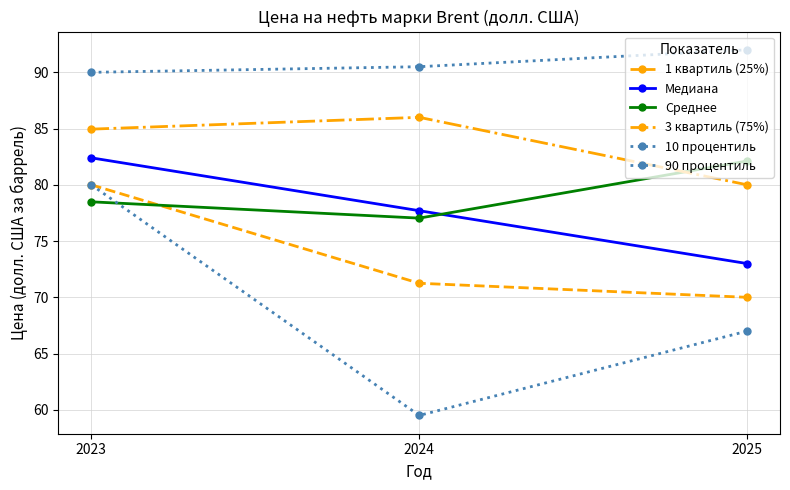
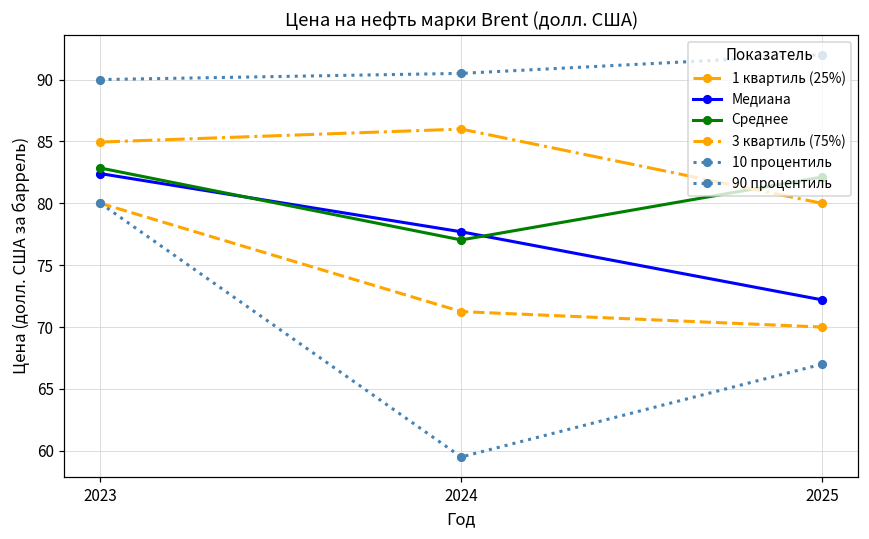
Среднее, 2023: 78.5 -> 82.9
Медиана, 2025: 73.0 -> 72.2
